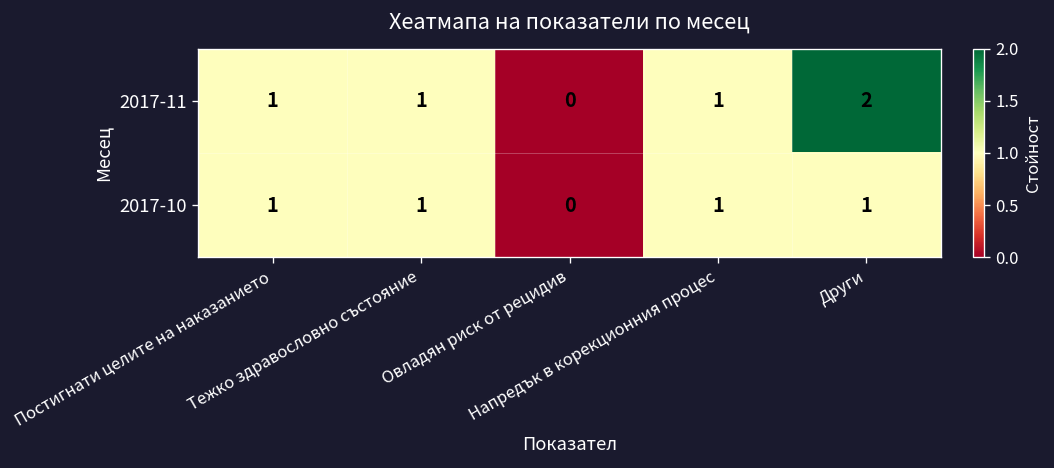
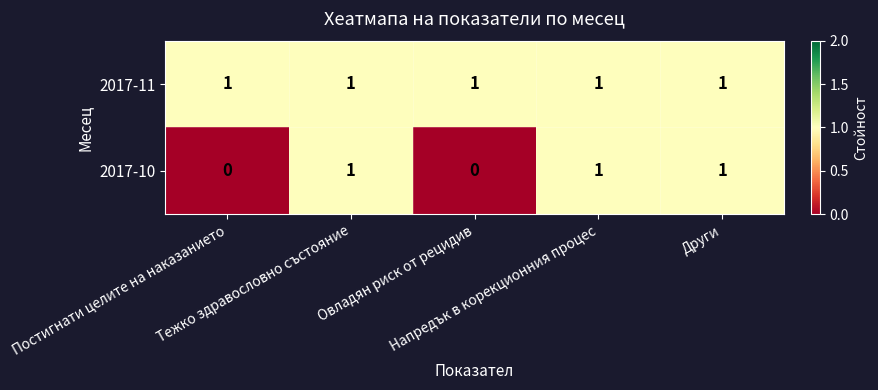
2017-11, Овладян риск от рецидив: 0 -> 1
2017-11, Други: 2 -> 1
2017-10, Постигнати целите на наказанието: 1 -> 0
